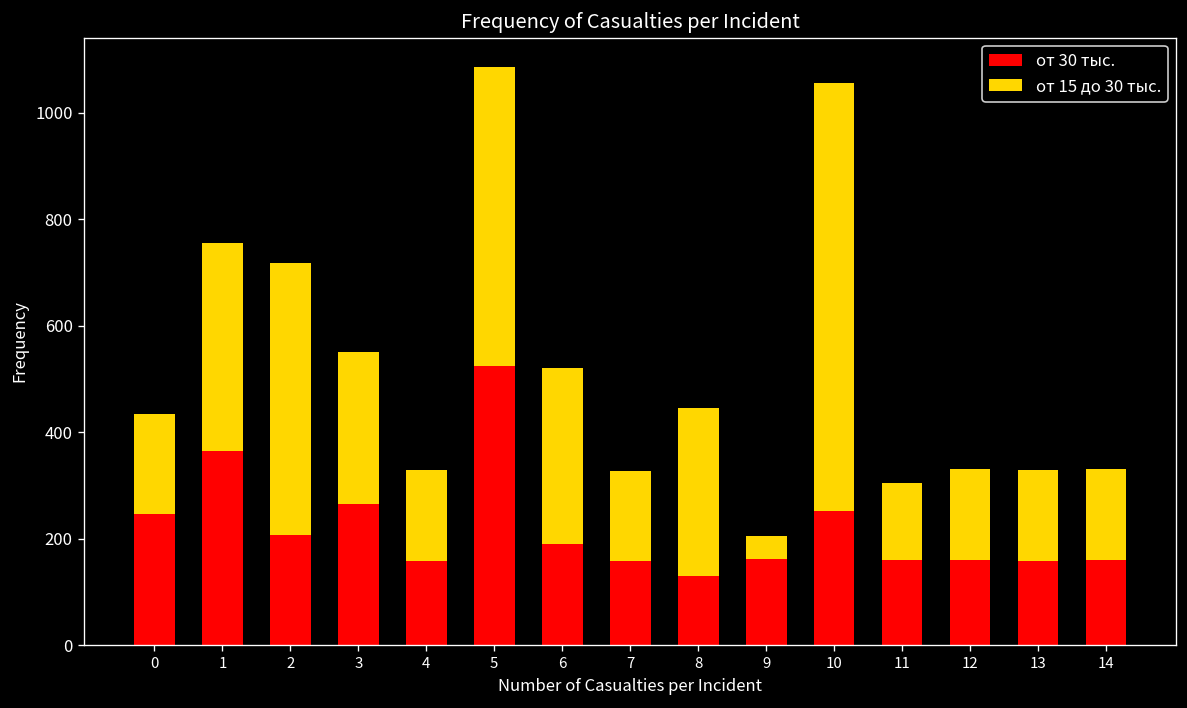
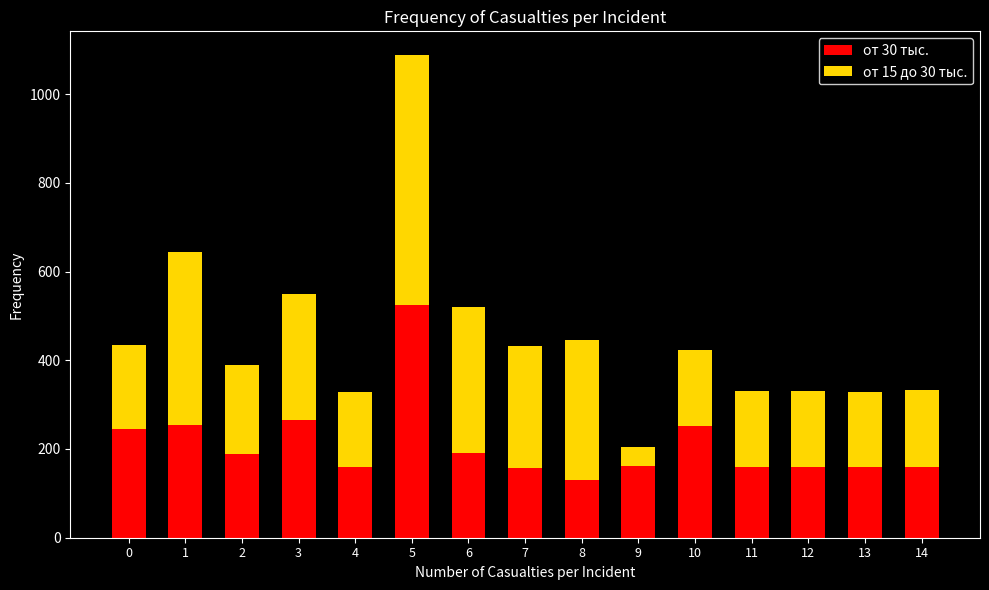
от 30 тыс., 1: 370 -> 260
от 30 тыс., 2: 210 -> 190
от 15 до 30 тыс., 2: 510 -> 200
от 15 до 30 тыс., 7: 170 -> 280
от 15 до 30 тыс., 10: 810 -> 170
от 15 до 30 тыс., 11: 140 -> 170
